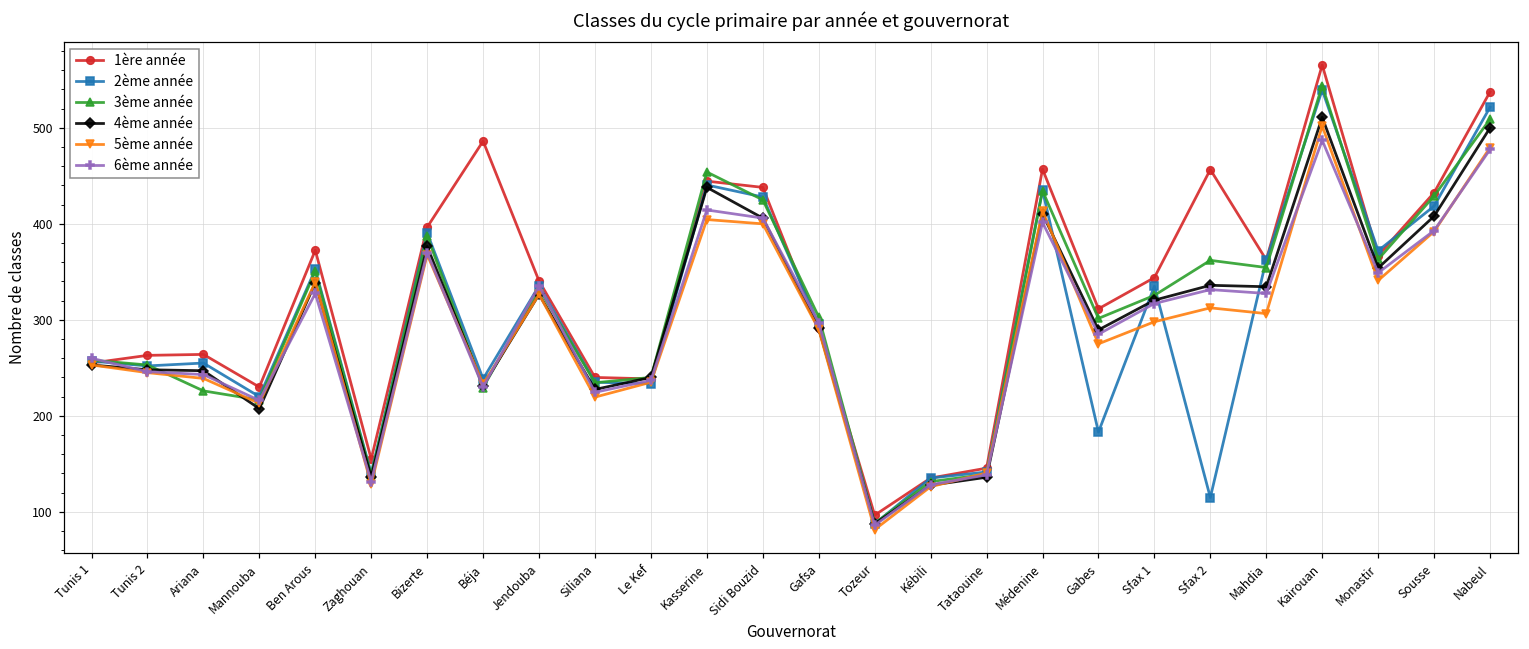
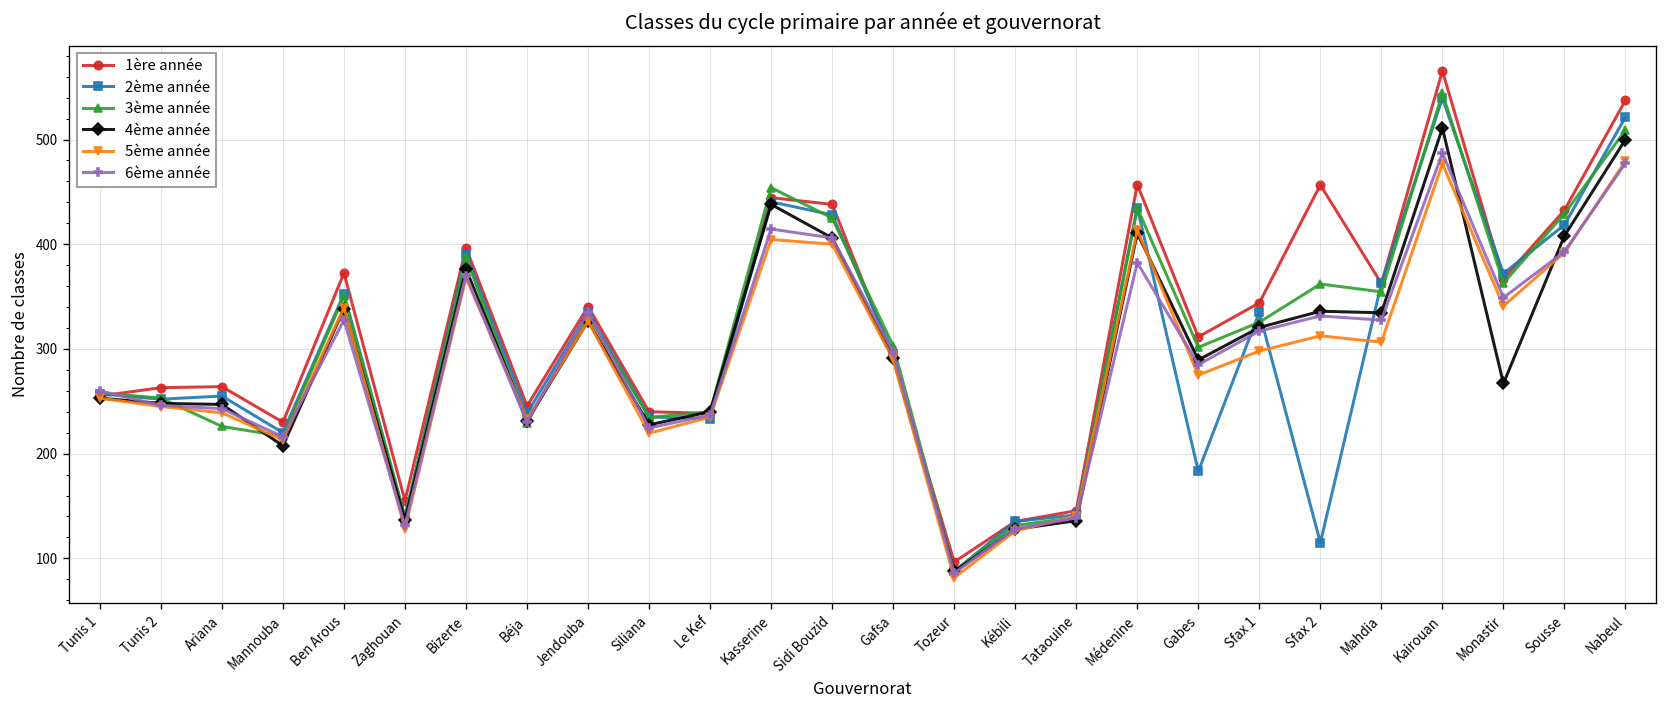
1ère année, Béja: 490 -> 250
6ème année, Médenine: 400 -> 380
5ème année, Kairouan: 500 -> 480
4ème année, Monastir: 350 -> 270
